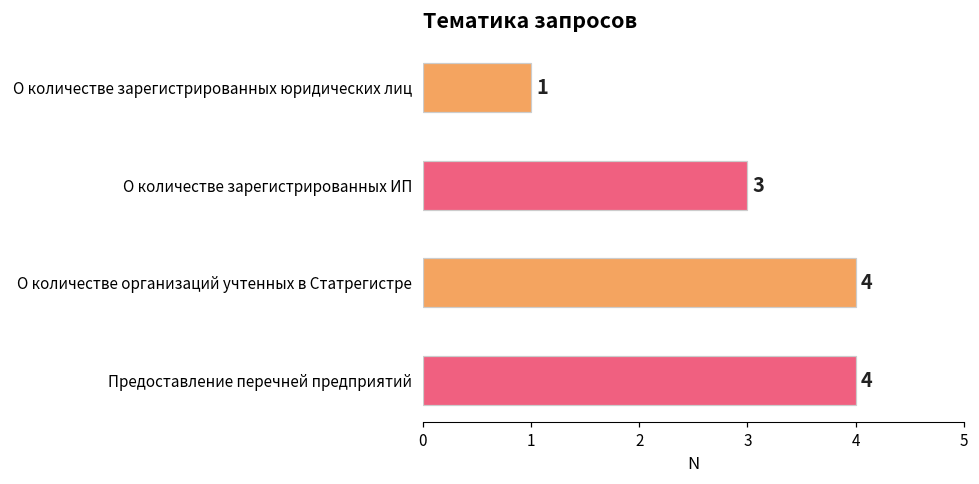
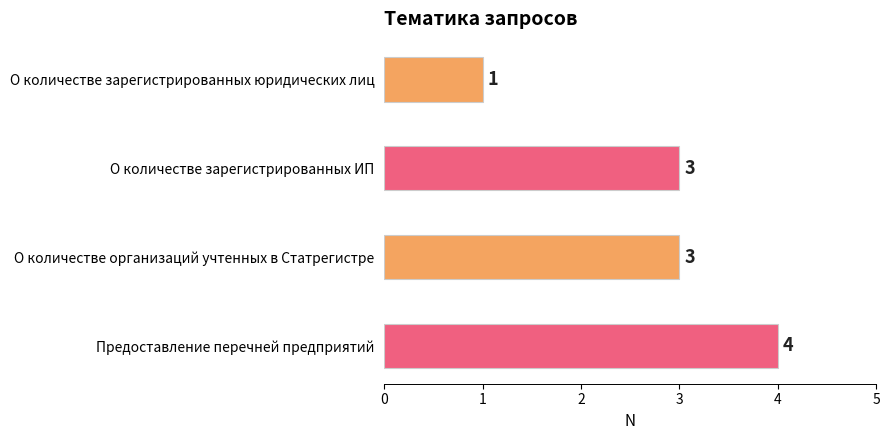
О количестве организаций учтенных в Статрегистре: 4 -> 3
